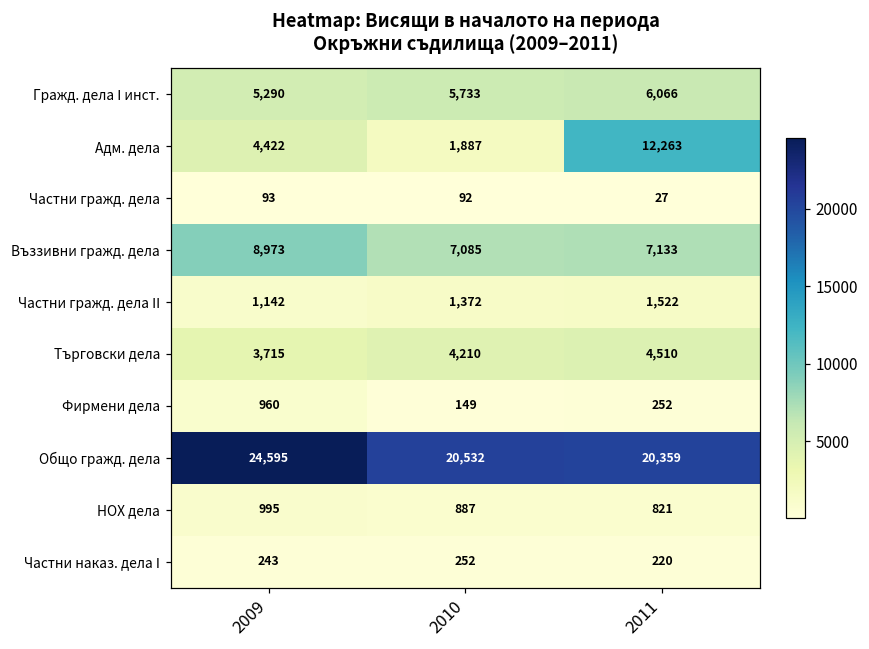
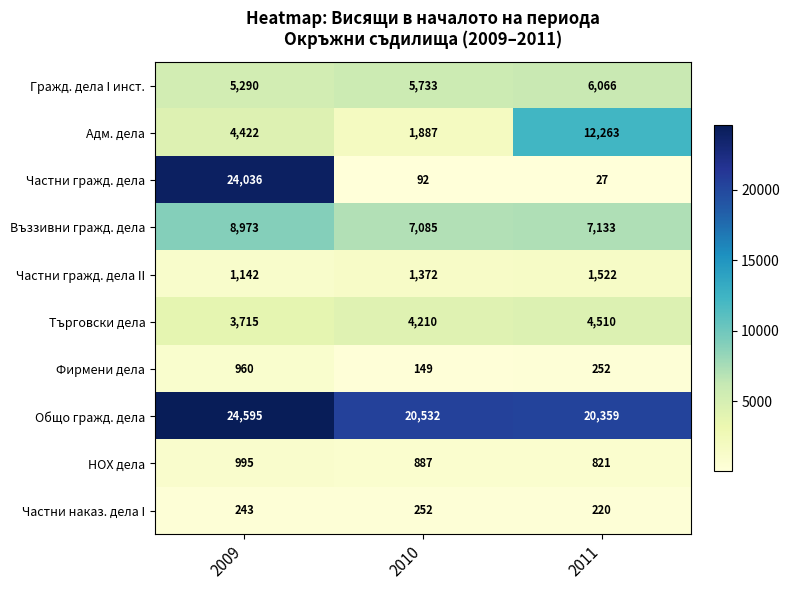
Частни гражд. дела, 2009: 93 -> 24,036
